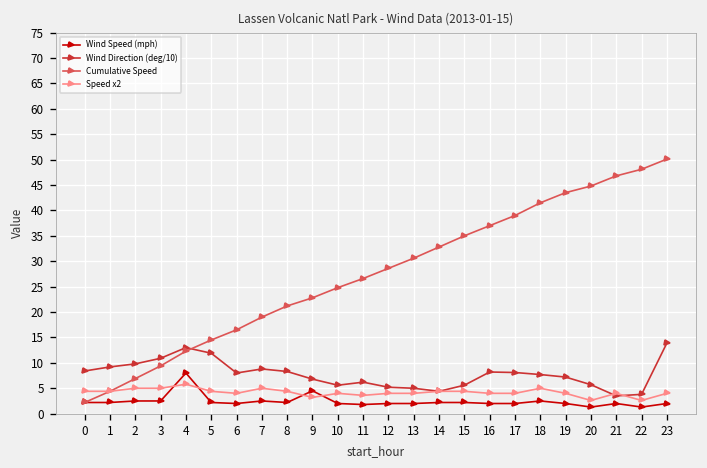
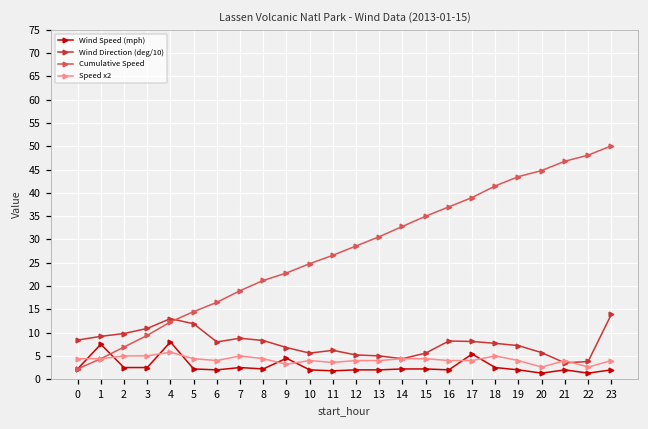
Wind Speed (mph), 1: 2 -> 8
Wind Speed (mph), 17: 2 -> 5
